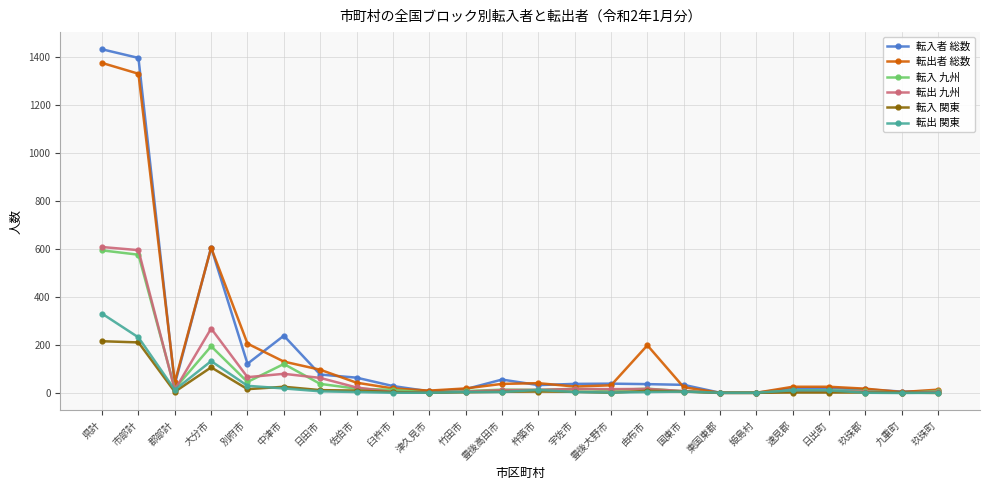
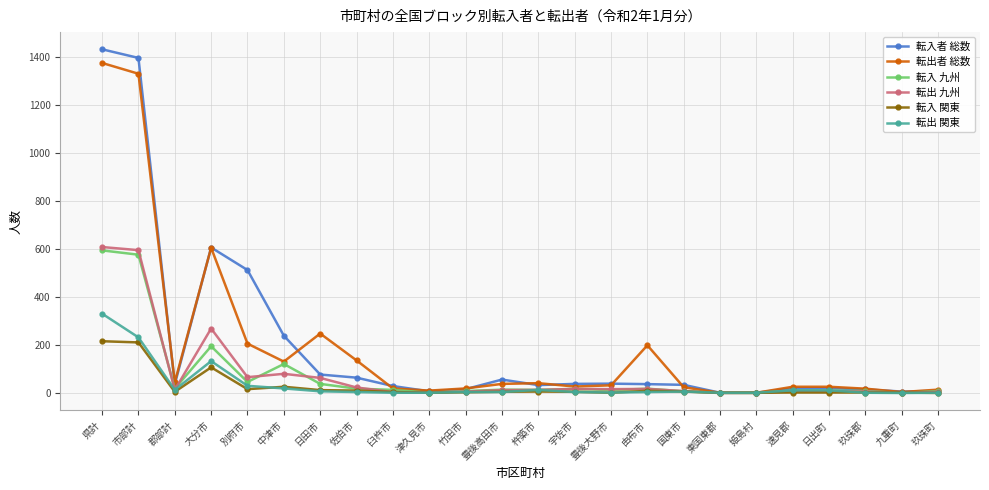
転入者 総数, 別府市: 120 -> 510
転出者 総数, 日田市: 100 -> 250
転出者 総数, 佐伯市: 40 -> 140
